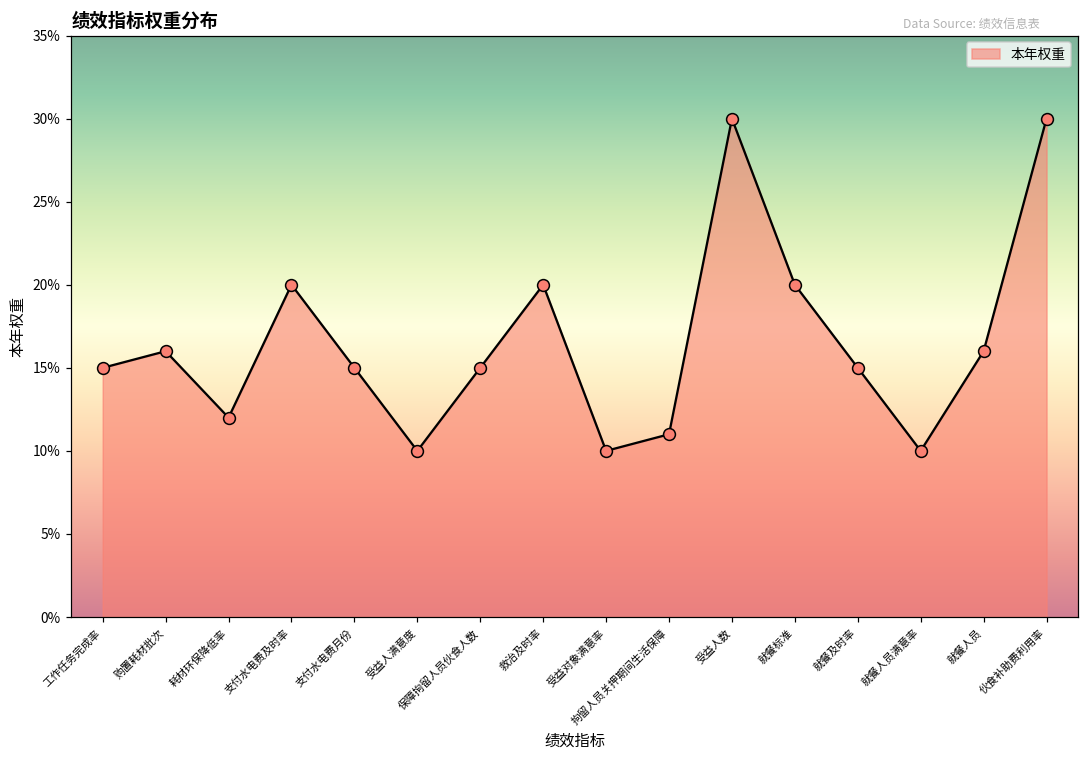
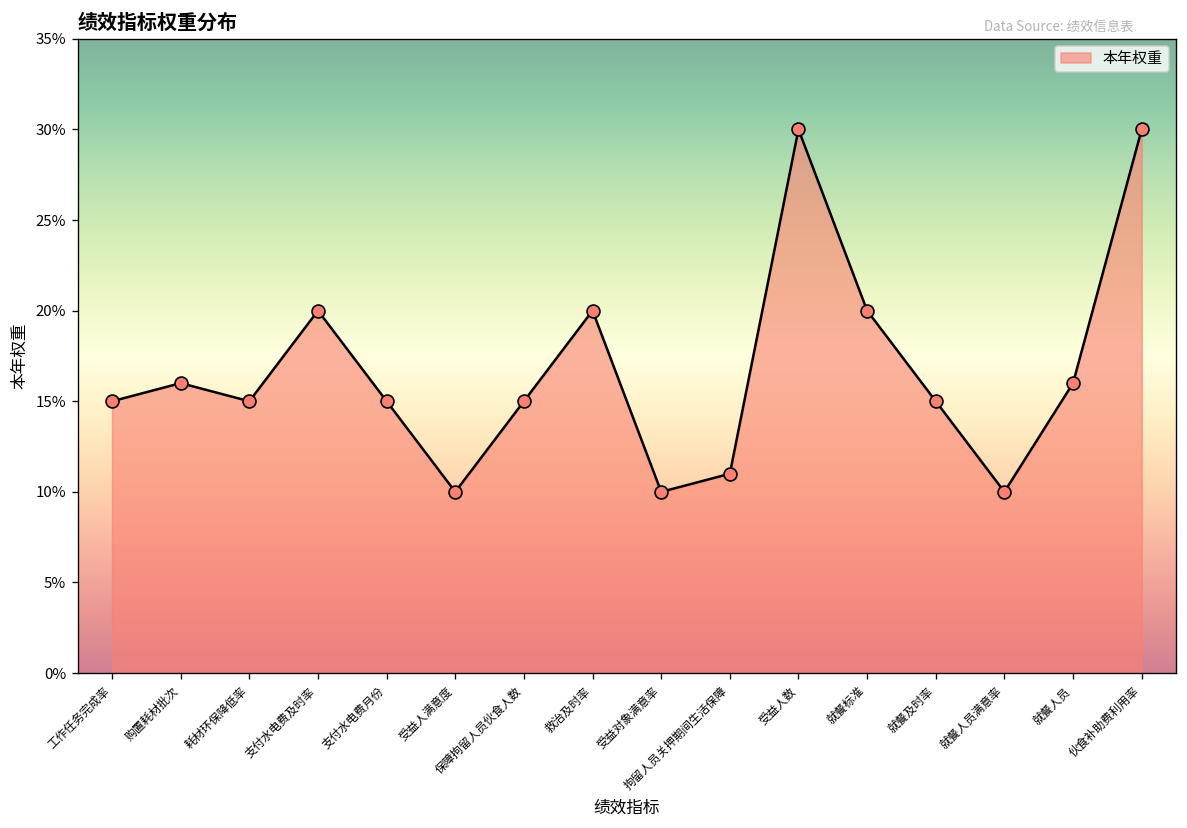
耗材环保降低率: 12% -> 15%
